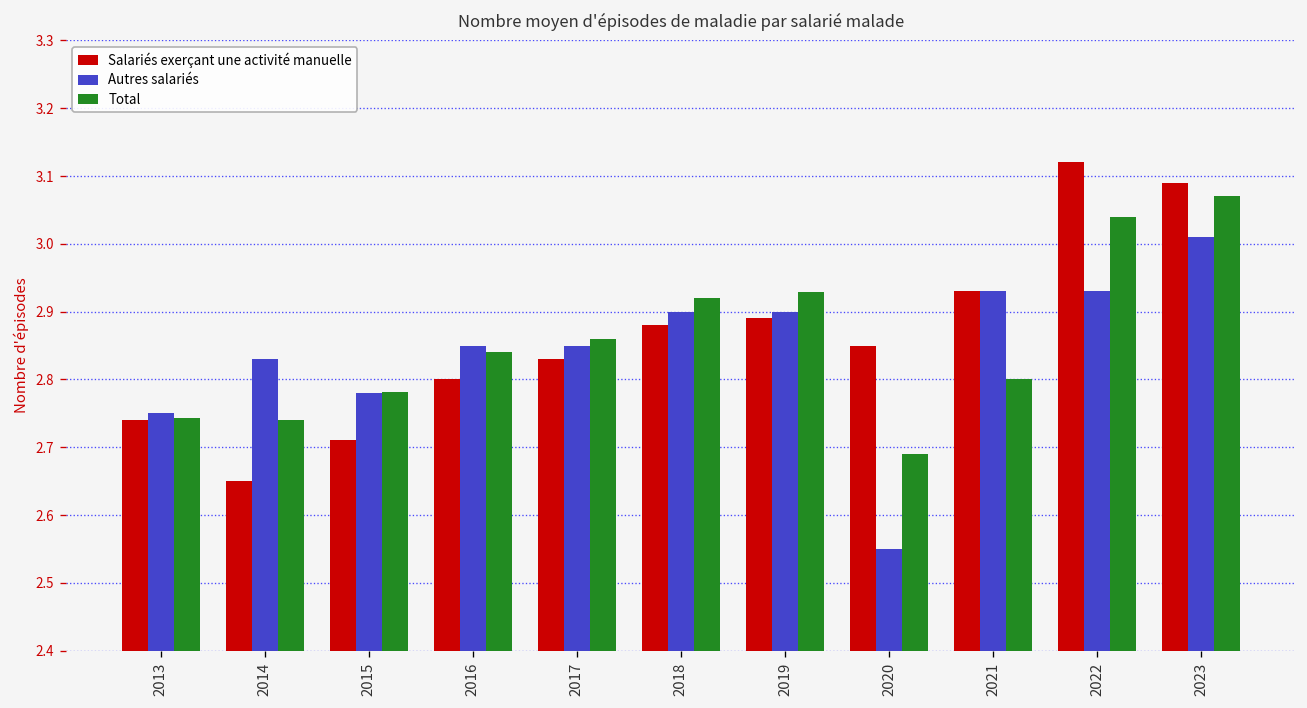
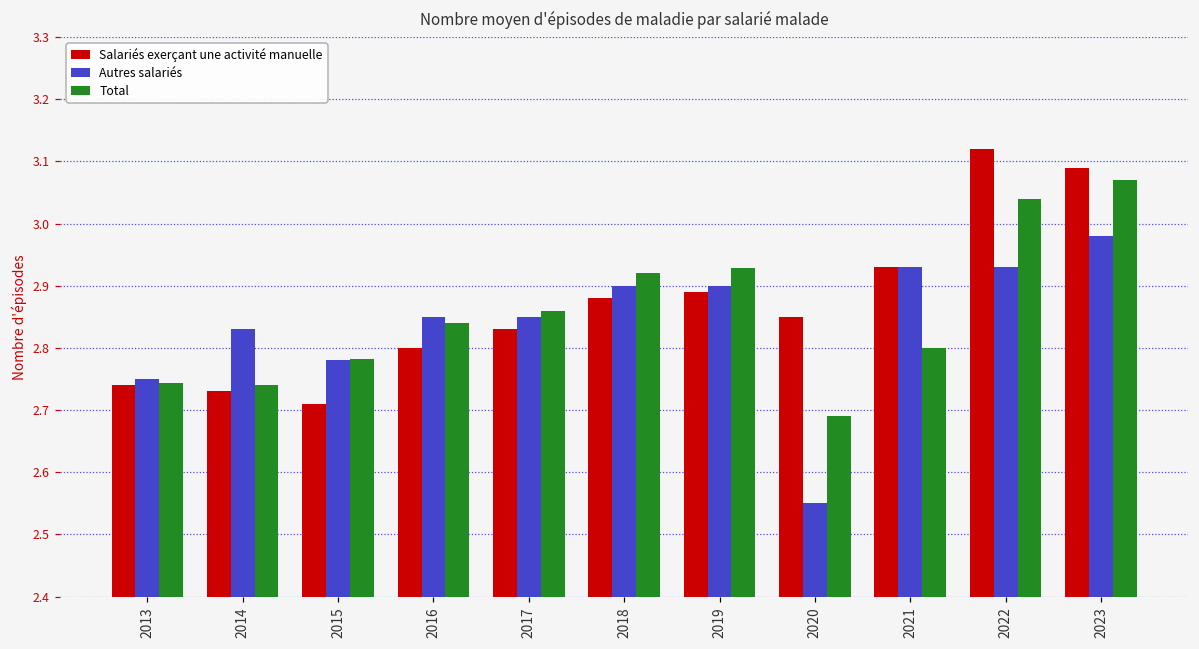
Salariés exerçant une activité manuelle, 2014: 2.65 -> 2.73
Autres salariés, 2023: 3.01 -> 2.98
